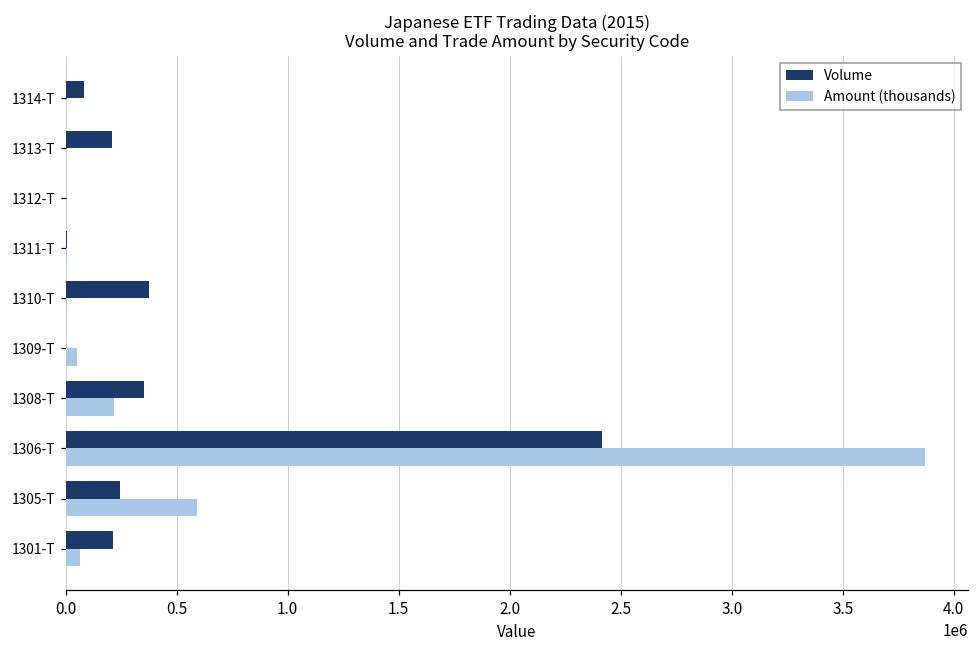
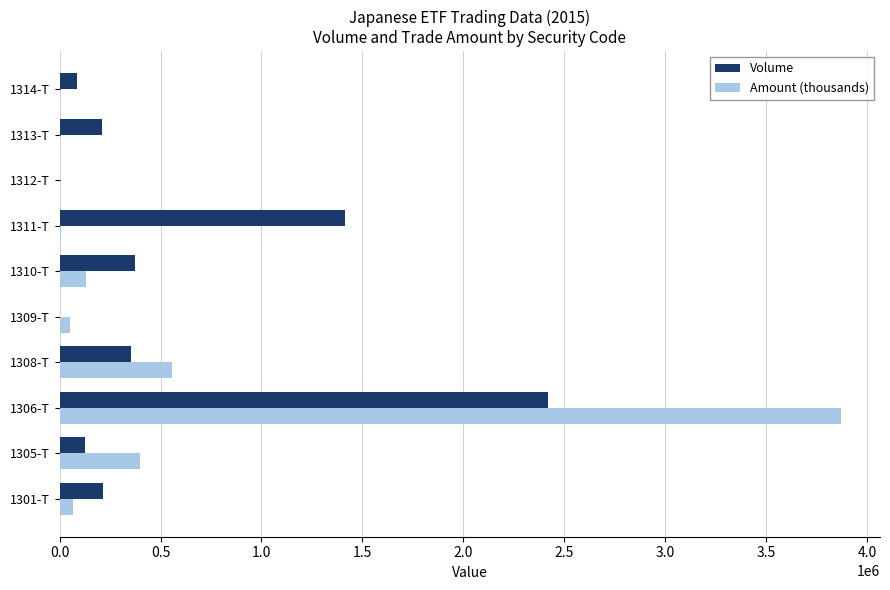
Volume, 1311-T: 10000 -> 1410000
Amount (thousands), 1310-T: 0 -> 130000
Amount (thousands), 1308-T: 220000 -> 560000
Volume, 1305-T: 240000 -> 130000
Amount (thousands), 1305-T: 590000 -> 400000
